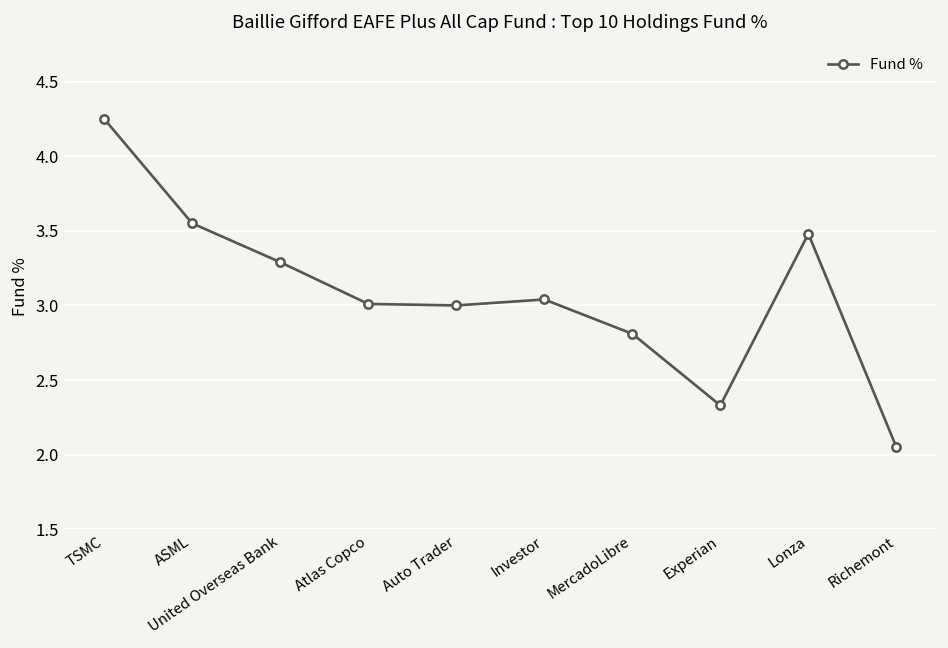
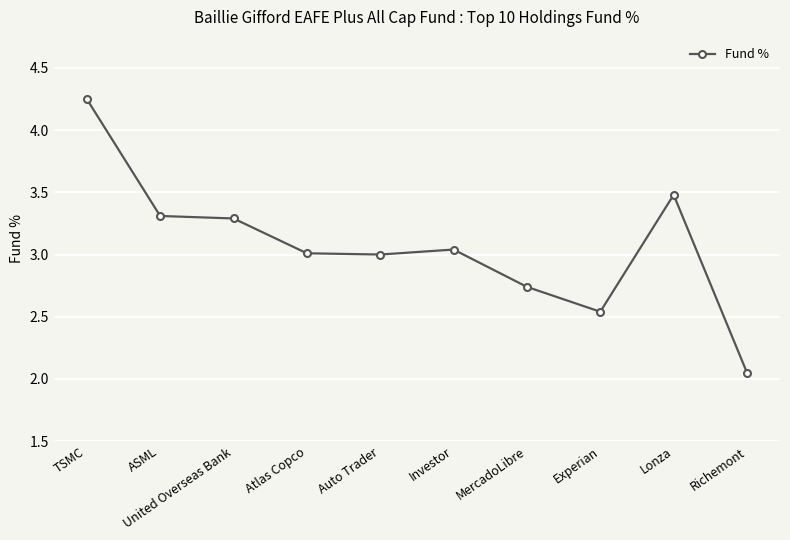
ASML: 3.55 -> 3.31
MercadoLibre: 2.81 -> 2.74
Experian: 2.33 -> 2.54
